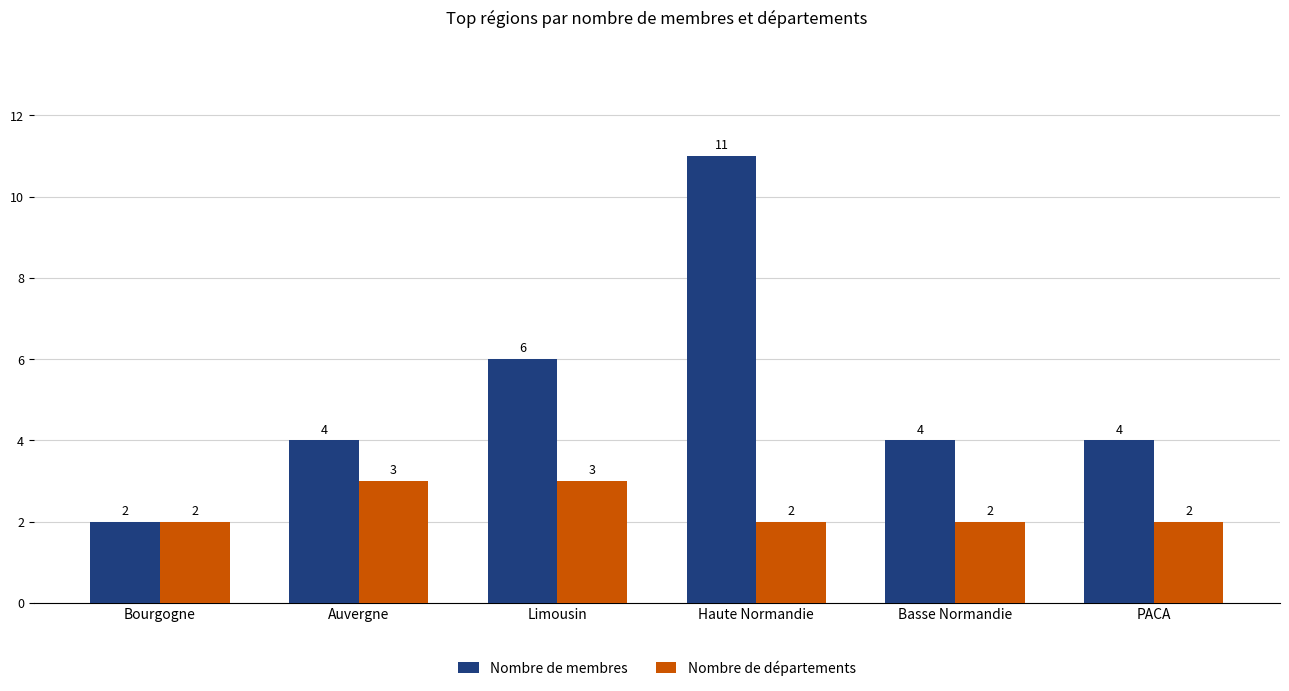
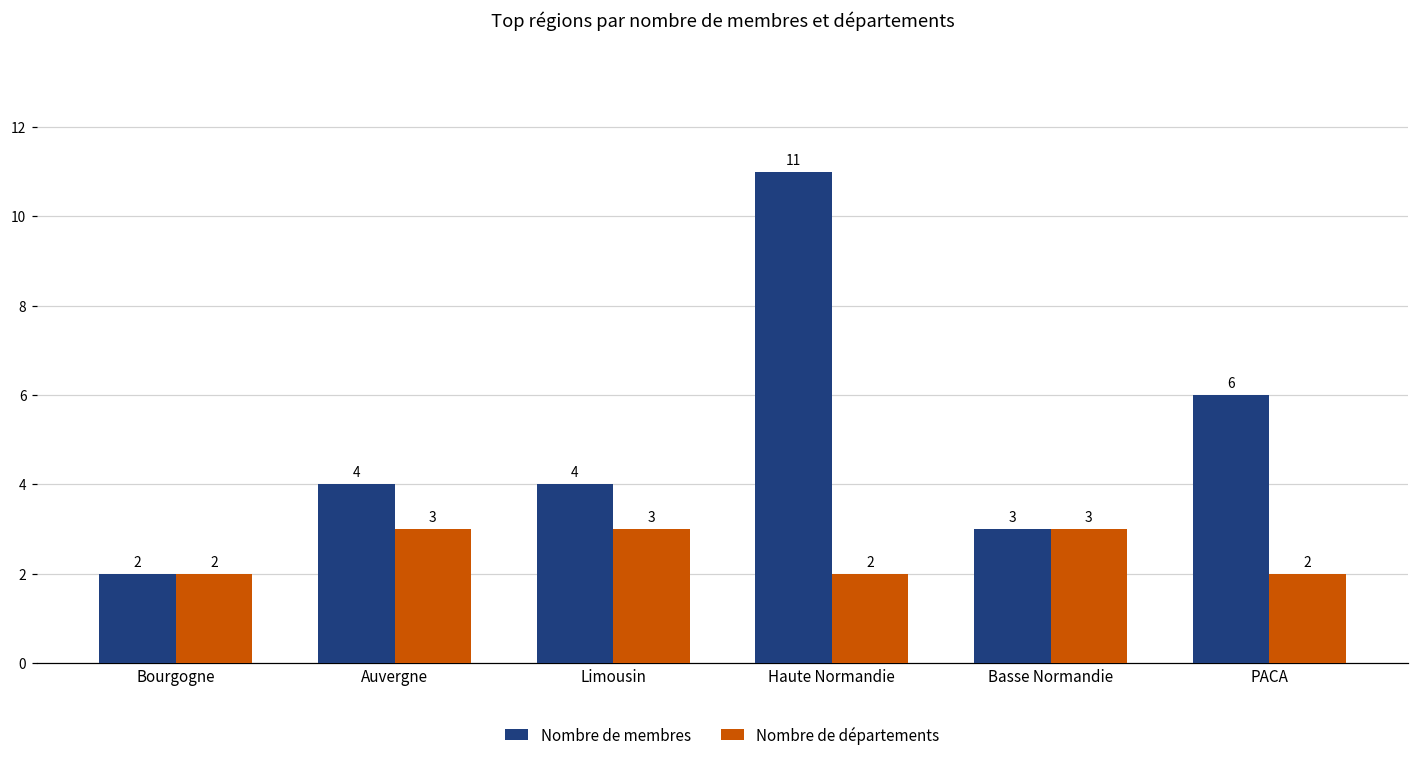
Nombre de membres, Limousin: 6 -> 4
Nombre de membres, Basse Normandie: 4 -> 3
Nombre de départements, Basse Normandie: 2 -> 3
Nombre de membres, PACA: 4 -> 6
